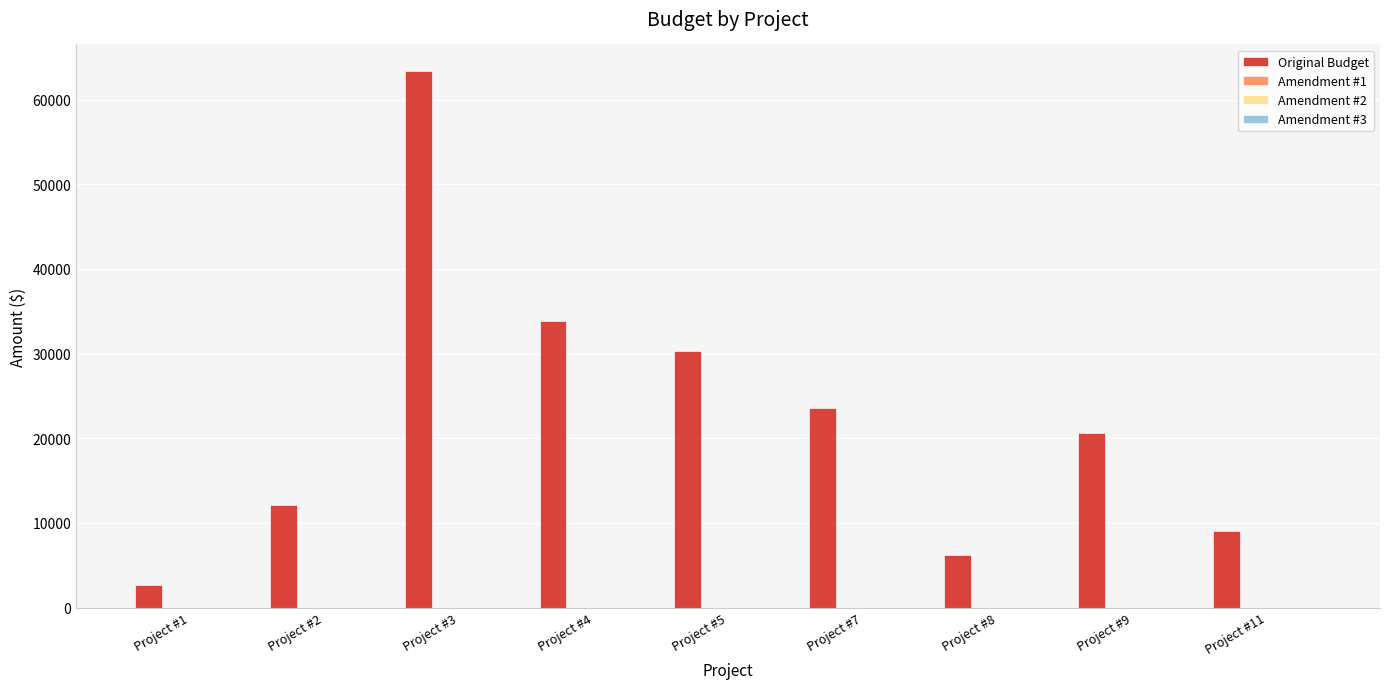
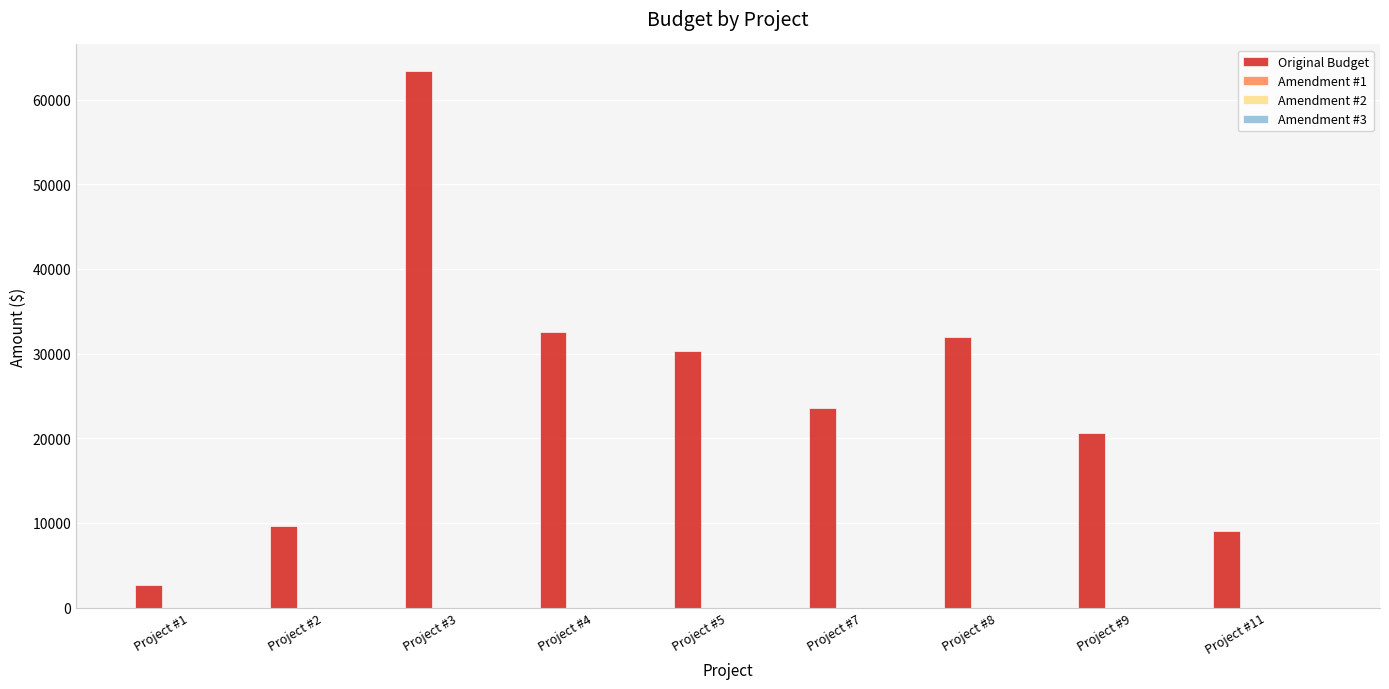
Original Budget, Project #2: 12000 -> 10000
Original Budget, Project #4: 34000 -> 33000
Original Budget, Project #8: 6000 -> 32000
